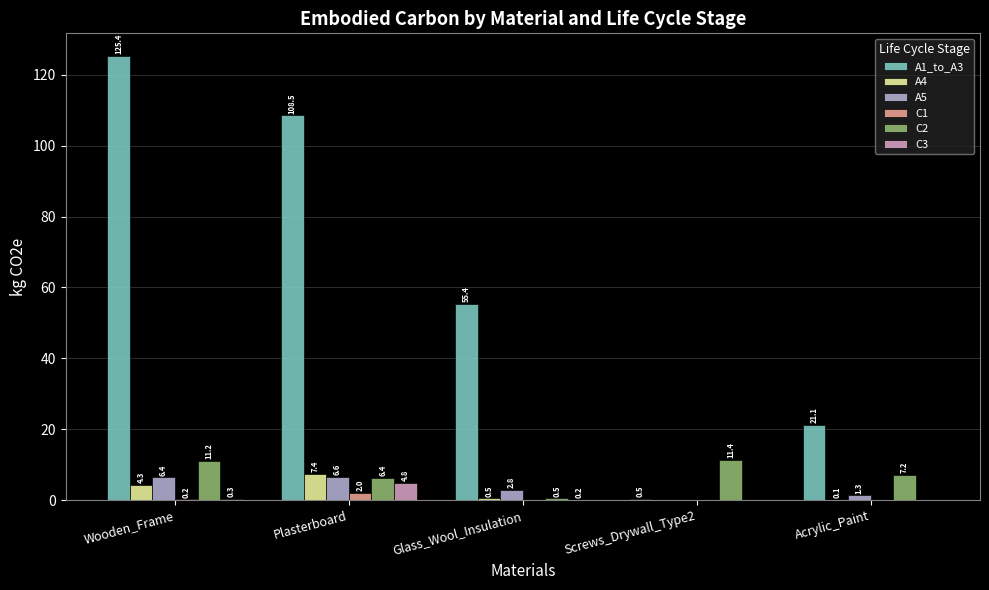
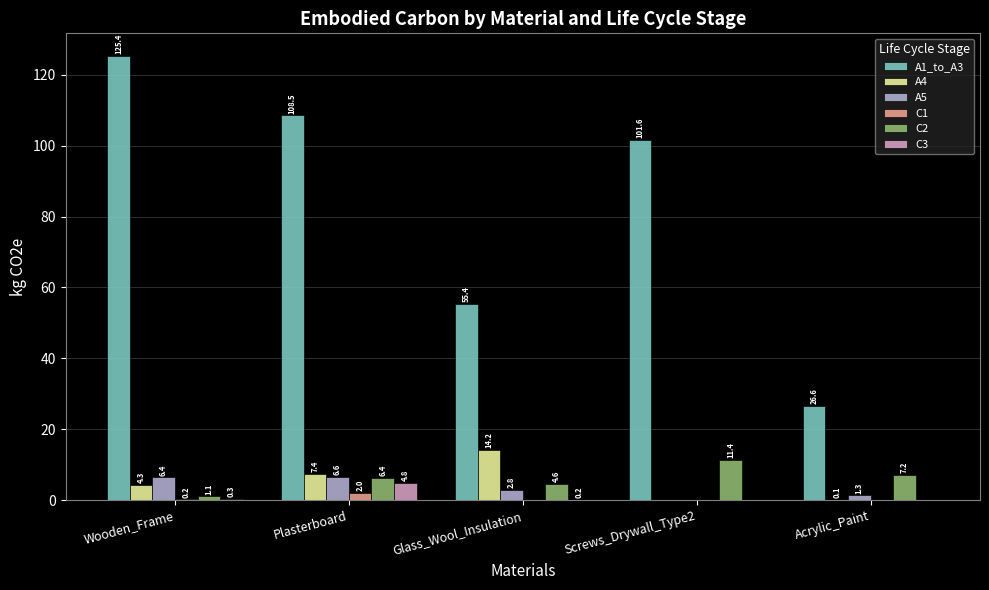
C2, Wooden_Frame: 11.2 -> 1.1
A4, Glass_Wool_Insulation: 0.5 -> 14.2
C2, Glass_Wool_Insulation: 0.5 -> 4.6
A1_to_A3, Screws_Drywall_Type2: 0.5 -> 101.6
A1_to_A3, Acrylic_Paint: 21.1 -> 26.6
